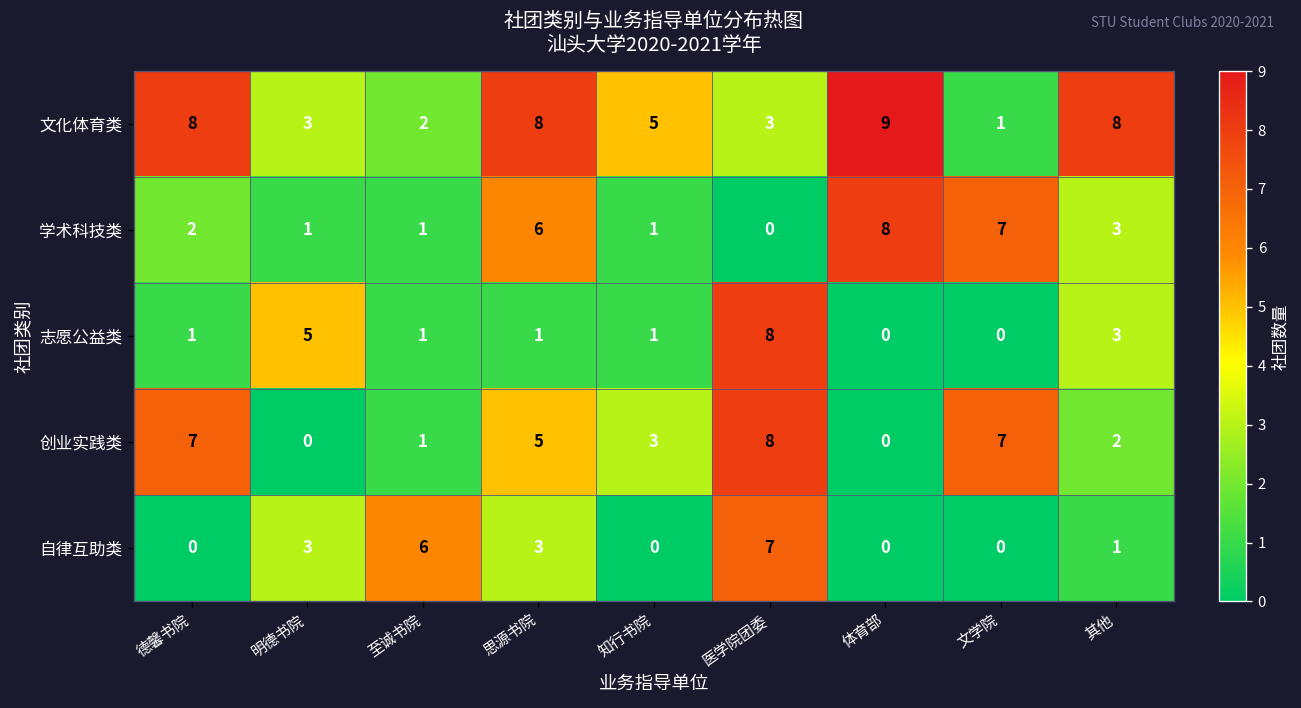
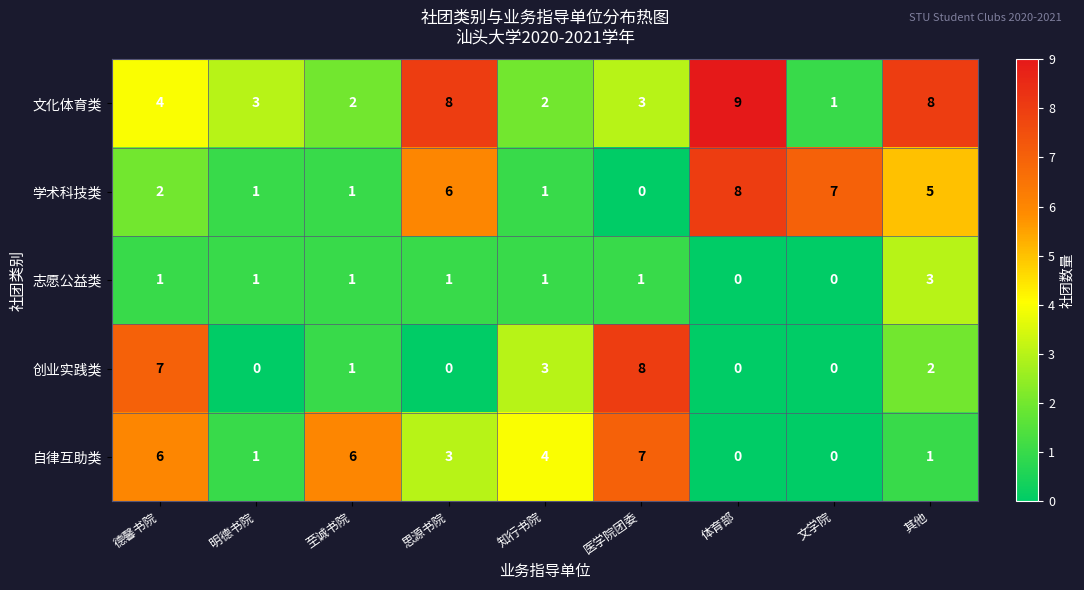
文化体育类, 德馨书院: 8 -> 4
文化体育类, 知行书院: 5 -> 2
学术科技类, 其他: 3 -> 5
志愿公益类, 明德书院: 5 -> 1
志愿公益类, 医学院团委: 8 -> 1
创业实践类, 思源书院: 5 -> 0
创业实践类, 文学院: 7 -> 0
自律互助类, 德馨书院: 0 -> 6
自律互助类, 明德书院: 3 -> 1
自律互助类, 知行书院: 0 -> 4
